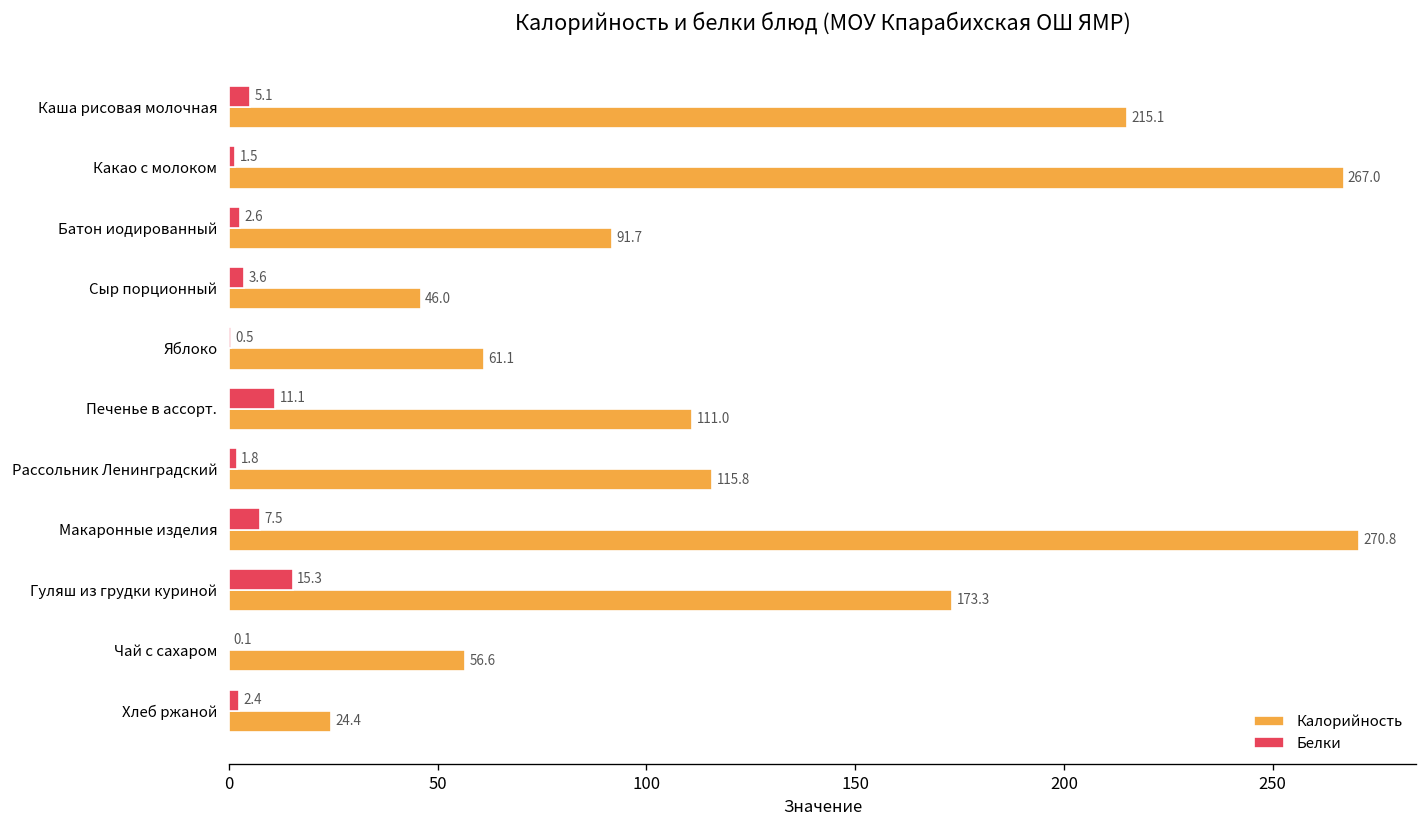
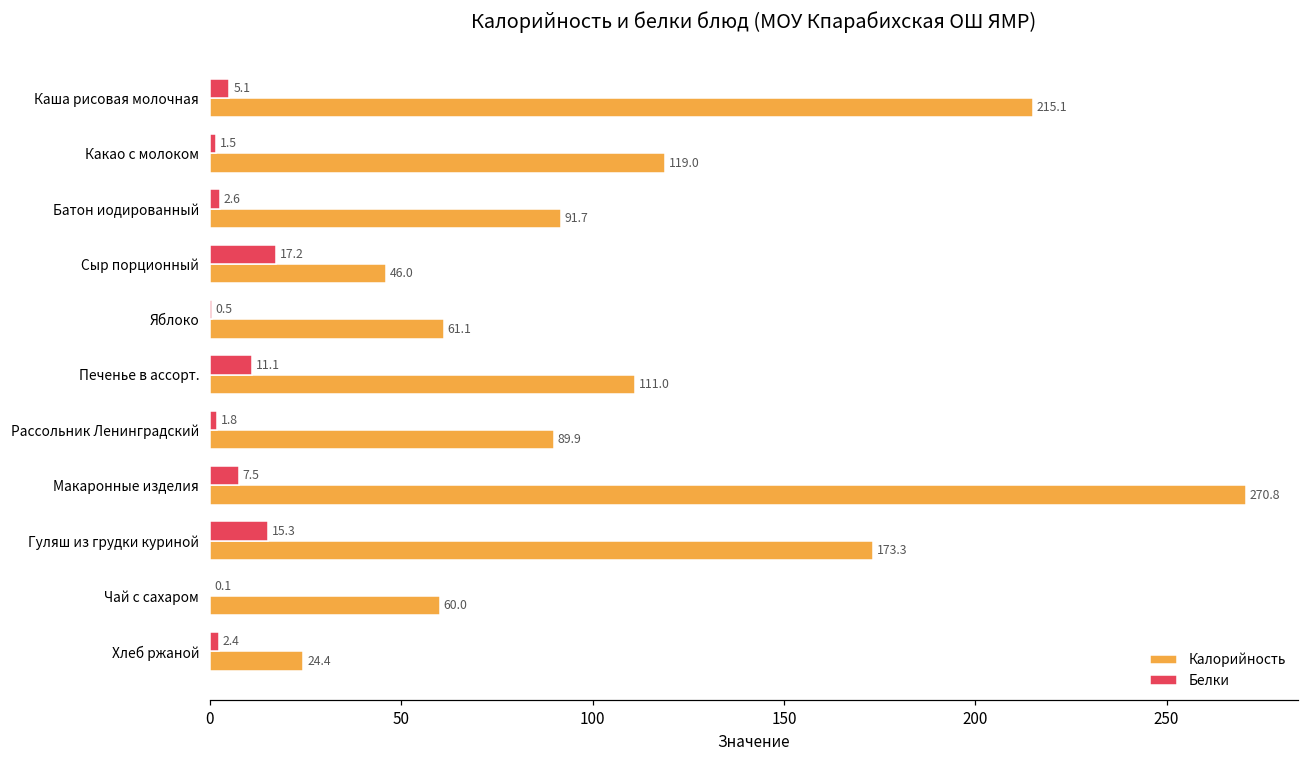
Калорийность, Какао с молоком: 267.0 -> 119.0
Белки, Сыр порционный: 3.6 -> 17.2
Калорийность, Рассольник Ленинградский: 115.8 -> 89.9
Калорийность, Чай с сахаром: 56.6 -> 60.0
